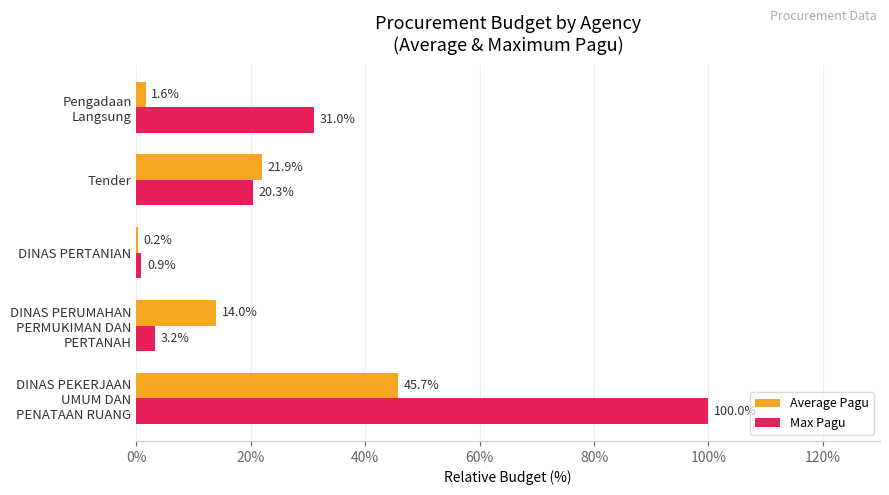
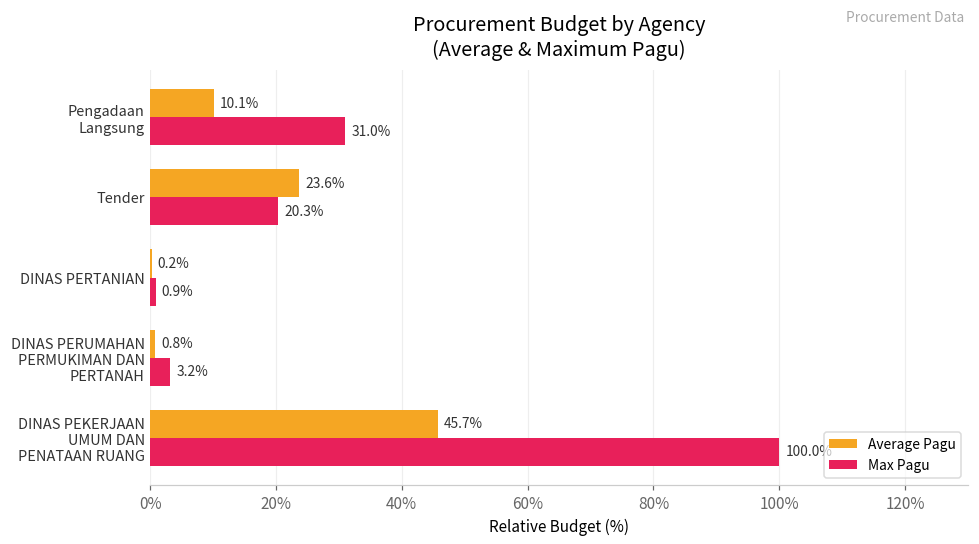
Average Pagu, Pengadaan Langsung: 1.6% -> 10.1%
Average Pagu, Tender: 21.9% -> 23.6%
Average Pagu, DINAS PERUMAHAN PERMUKIMAN DAN PERTANAH: 14.0% -> 0.8%
